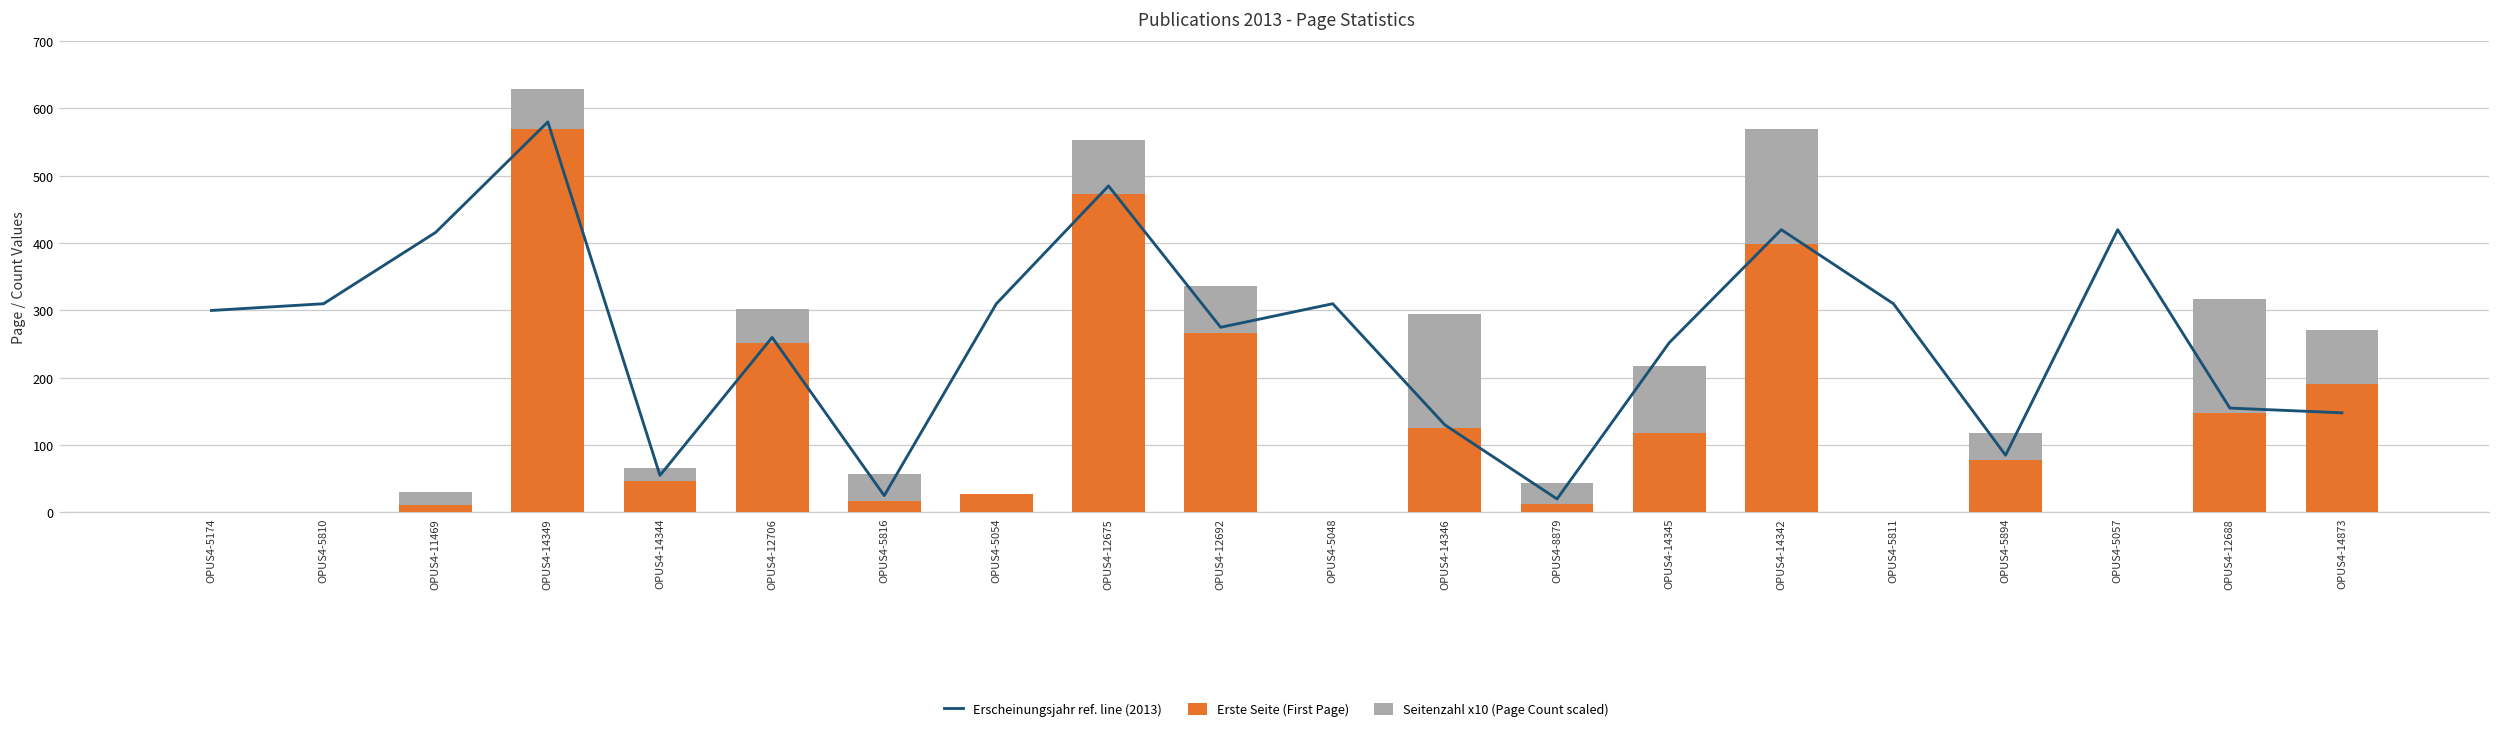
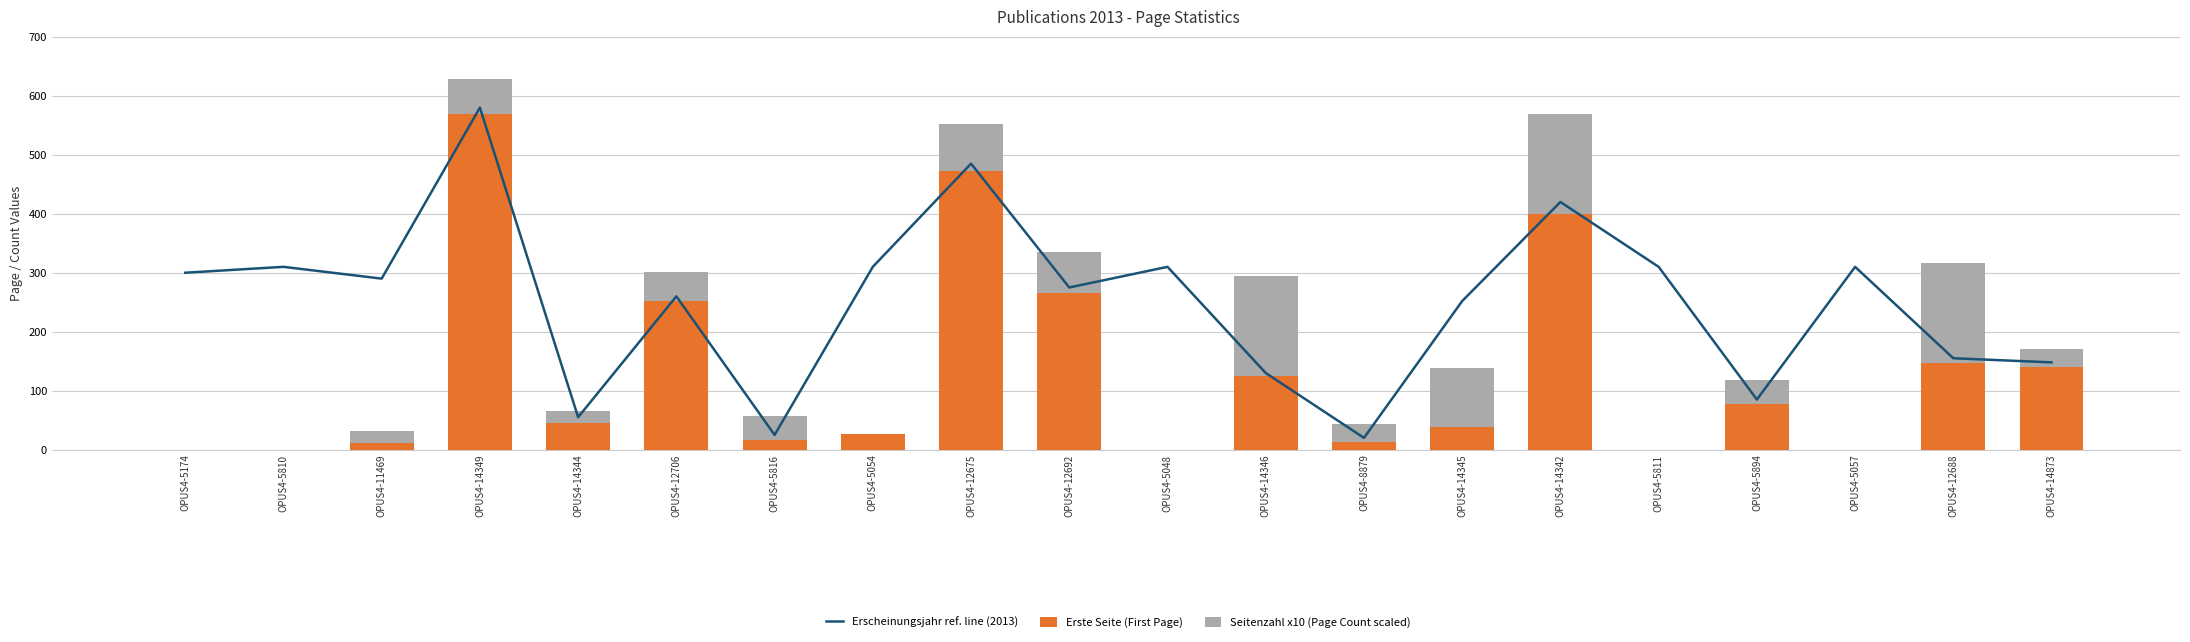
Erscheinungsjahr ref. line (2013), OPUS4-11469: 420 -> 290
Erste Seite (First Page), OPUS4-14345: 120 -> 40
Erscheinungsjahr ref. line (2013), OPUS4-5057: 420 -> 310
Erste Seite (First Page), OPUS4-14873: 190 -> 140
Seitenzahl x10 (Page Count scaled), OPUS4-14873: 80 -> 30
